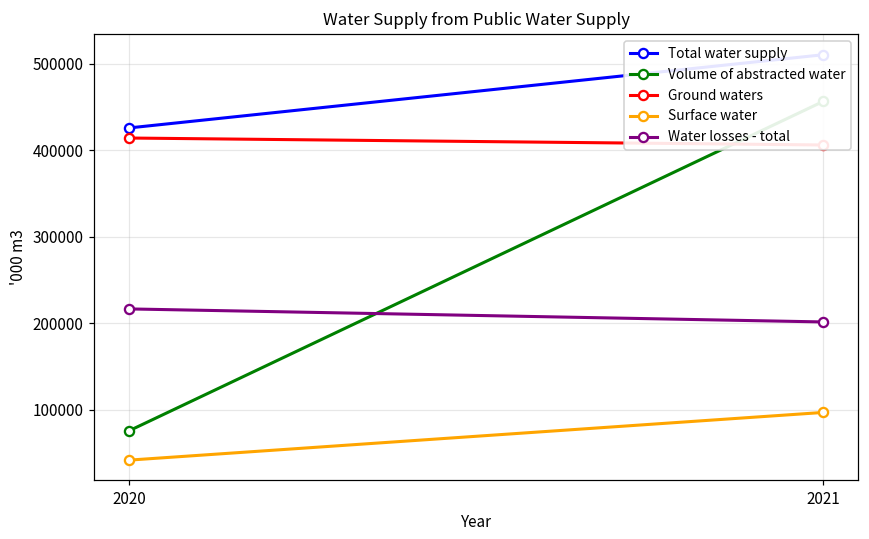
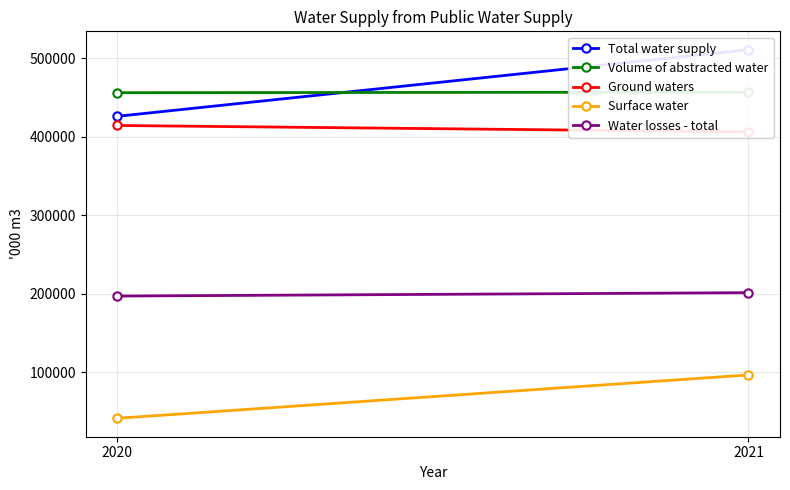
Volume of abstracted water, 2020: 80000 -> 460000
Water losses - total, 2020: 220000 -> 200000
